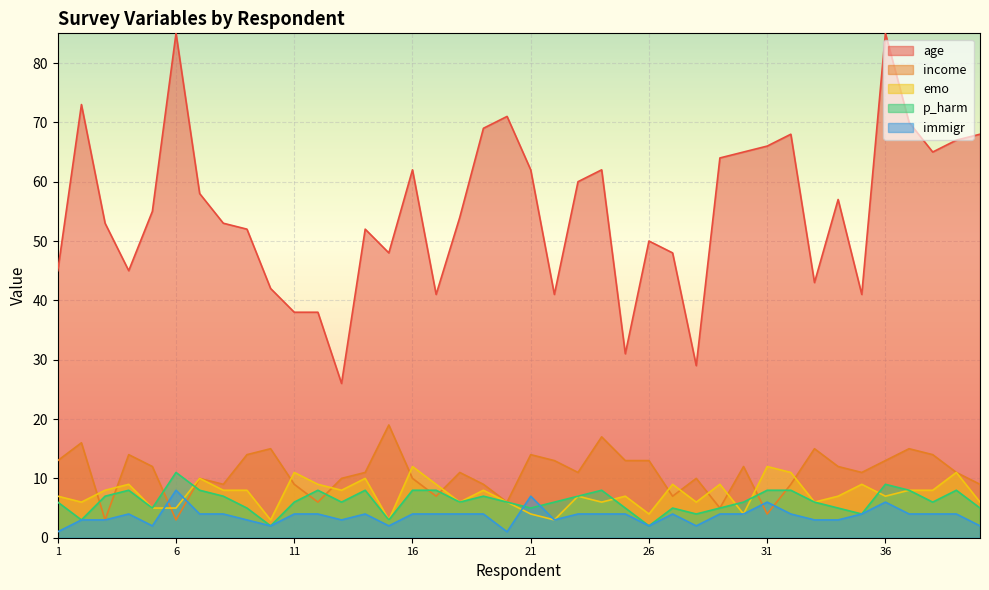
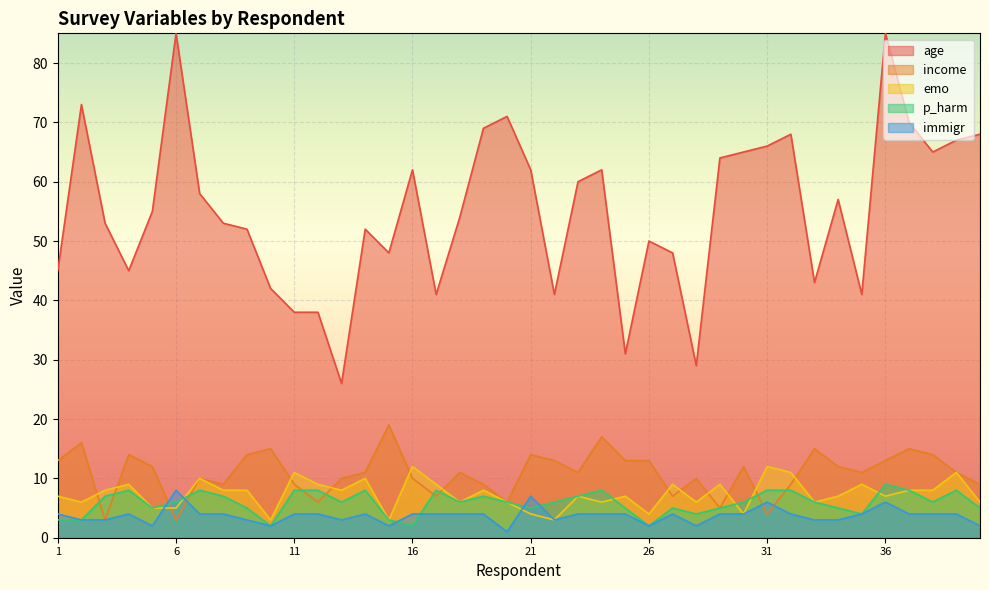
p_harm, 1: 6 -> 3
immigr, 1: 1 -> 4
p_harm, 6: 11 -> 6
p_harm, 11: 6 -> 8
p_harm, 16: 8 -> 2
